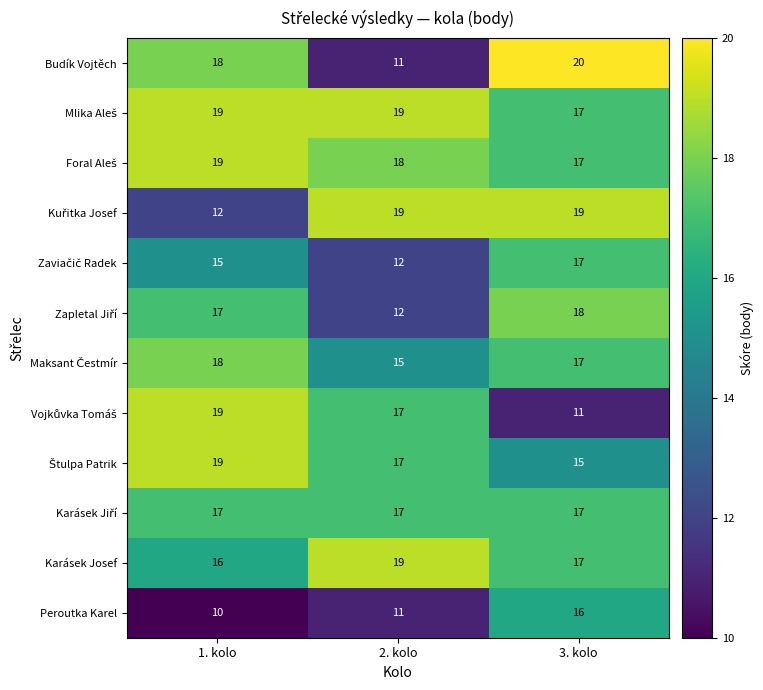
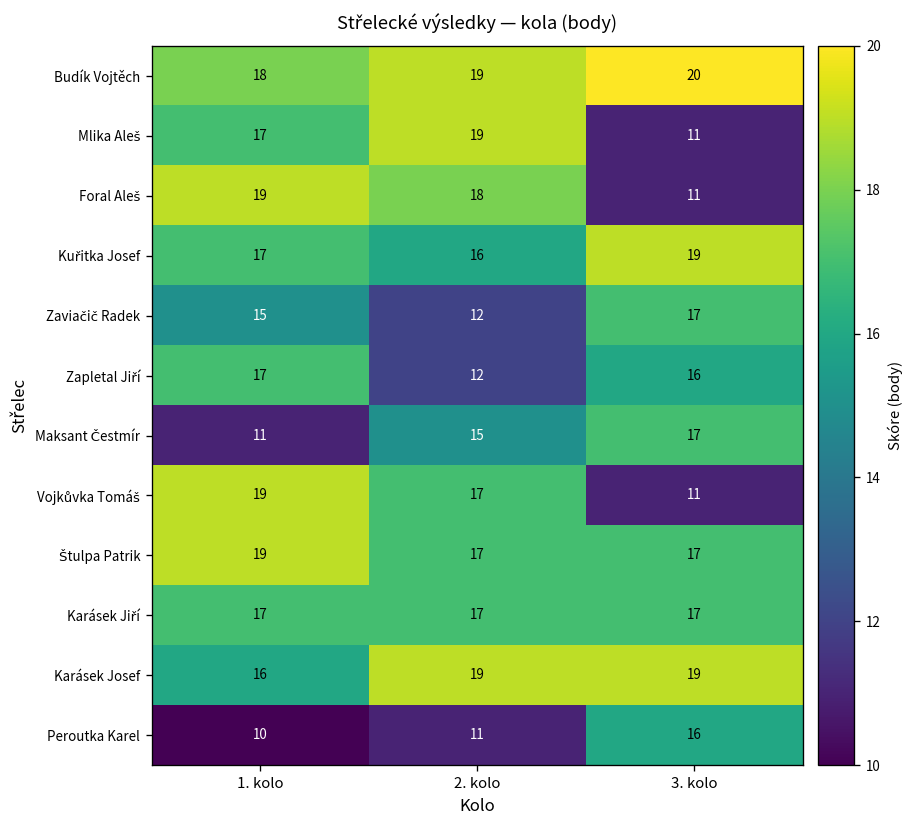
Budík Vojtěch, 2. kolo: 11 -> 19
Mlika Aleš, 1. kolo: 19 -> 17
Mlika Aleš, 3. kolo: 17 -> 11
Foral Aleš, 3. kolo: 17 -> 11
Kuřitka Josef, 1. kolo: 12 -> 17
Kuřitka Josef, 2. kolo: 19 -> 16
Zapletal Jiří, 3. kolo: 18 -> 16
Maksant Čestmír, 1. kolo: 18 -> 11
Štulpa Patrik, 3. kolo: 15 -> 17
Karásek Josef, 3. kolo: 17 -> 19
